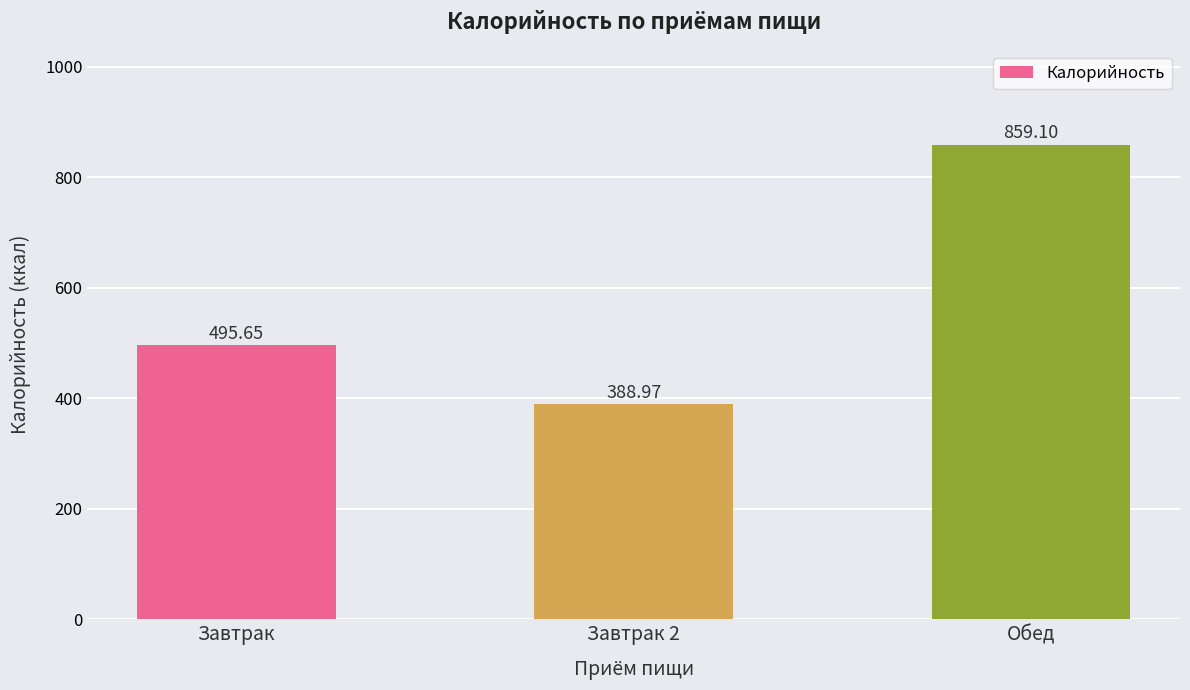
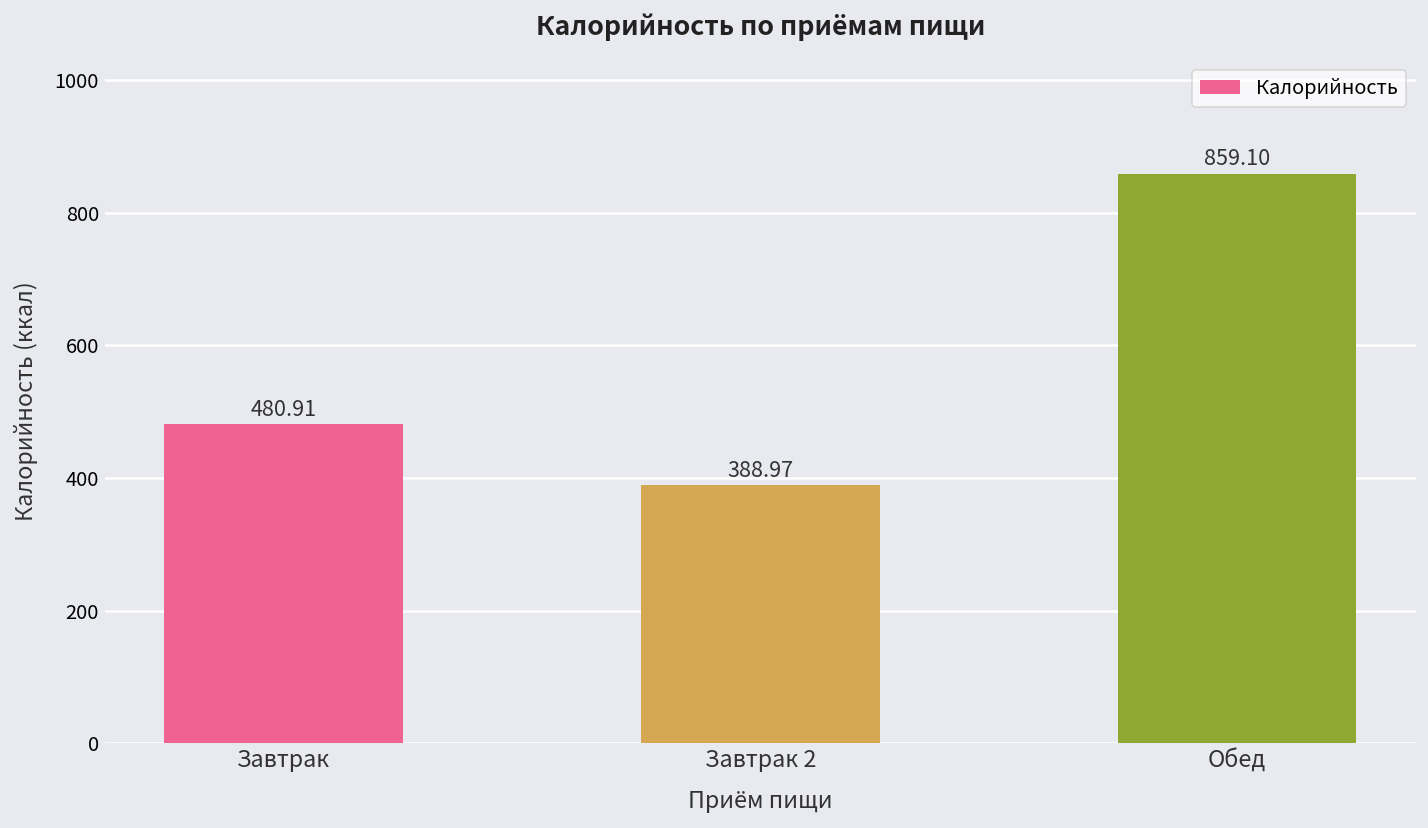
Завтрак: 495.65 -> 480.91
